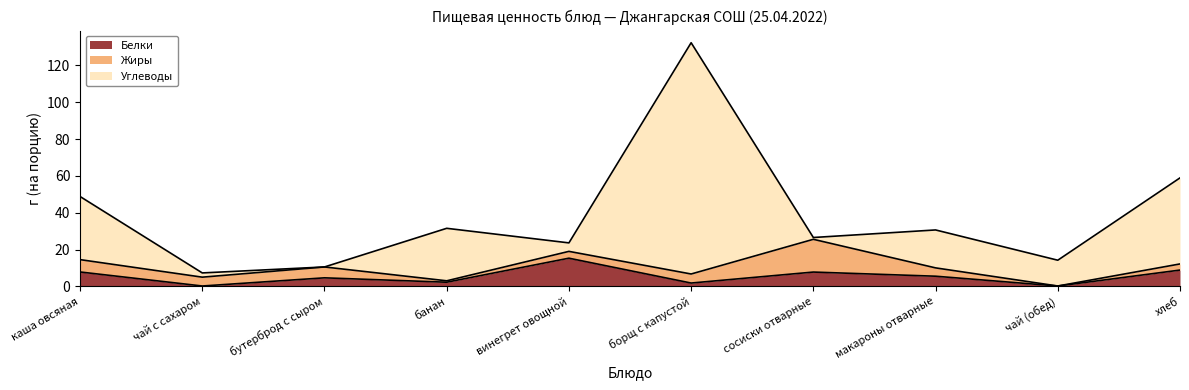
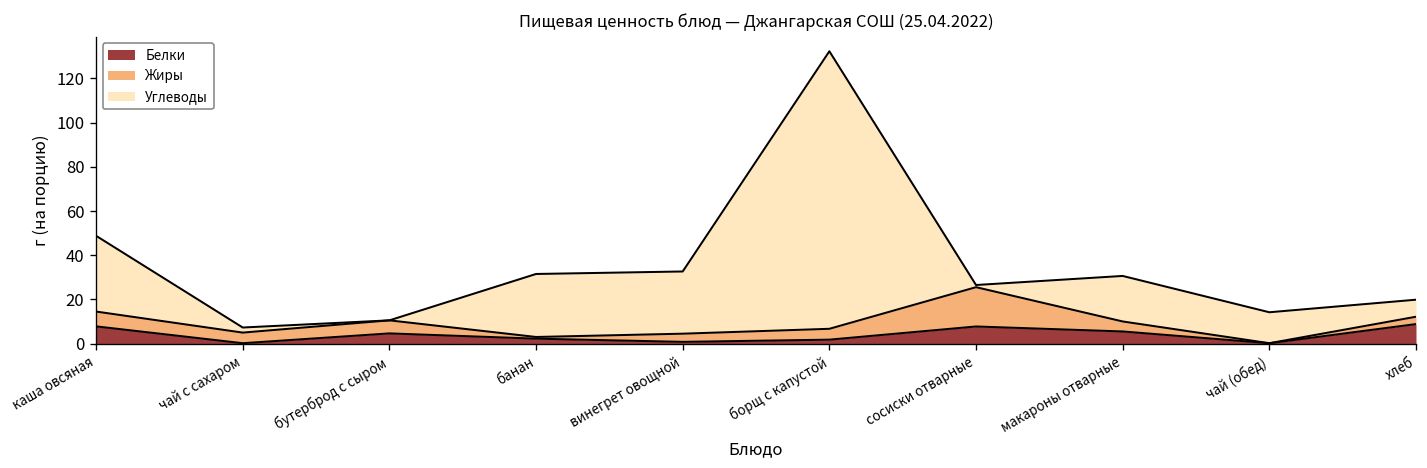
Белки, винегрет овощной: 15 -> 1
Углеводы, винегрет овощной: 5 -> 28
Углеводы, хлеб: 47 -> 8
